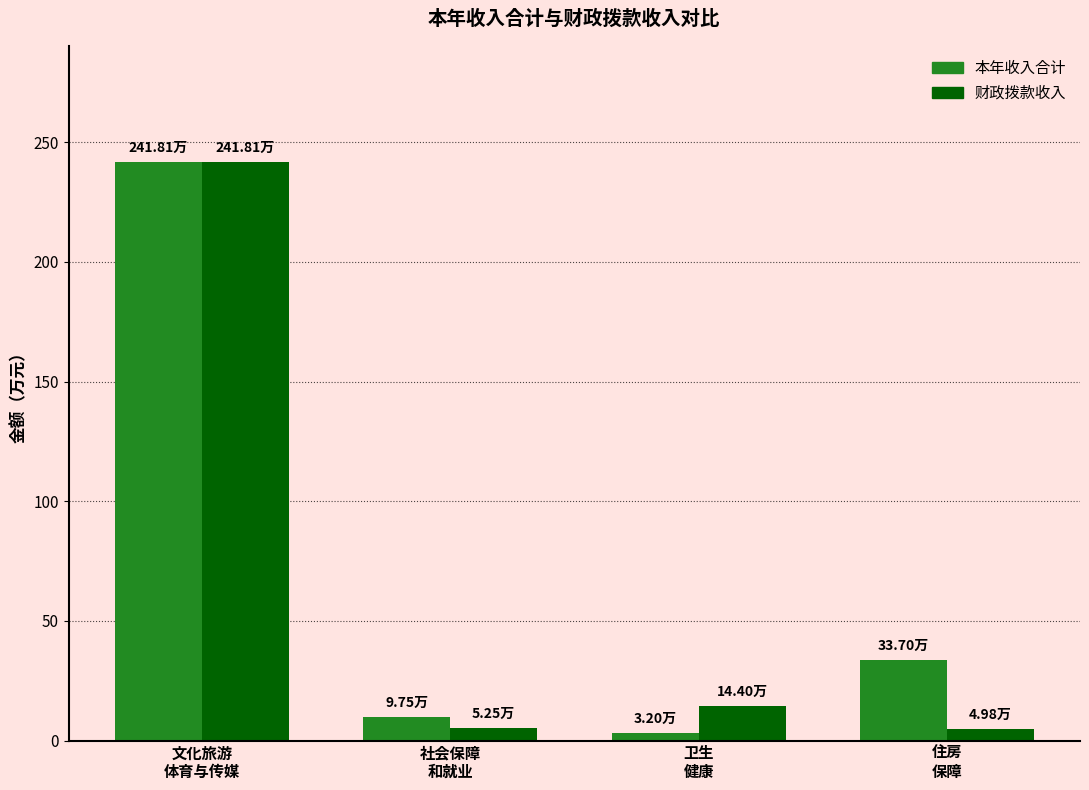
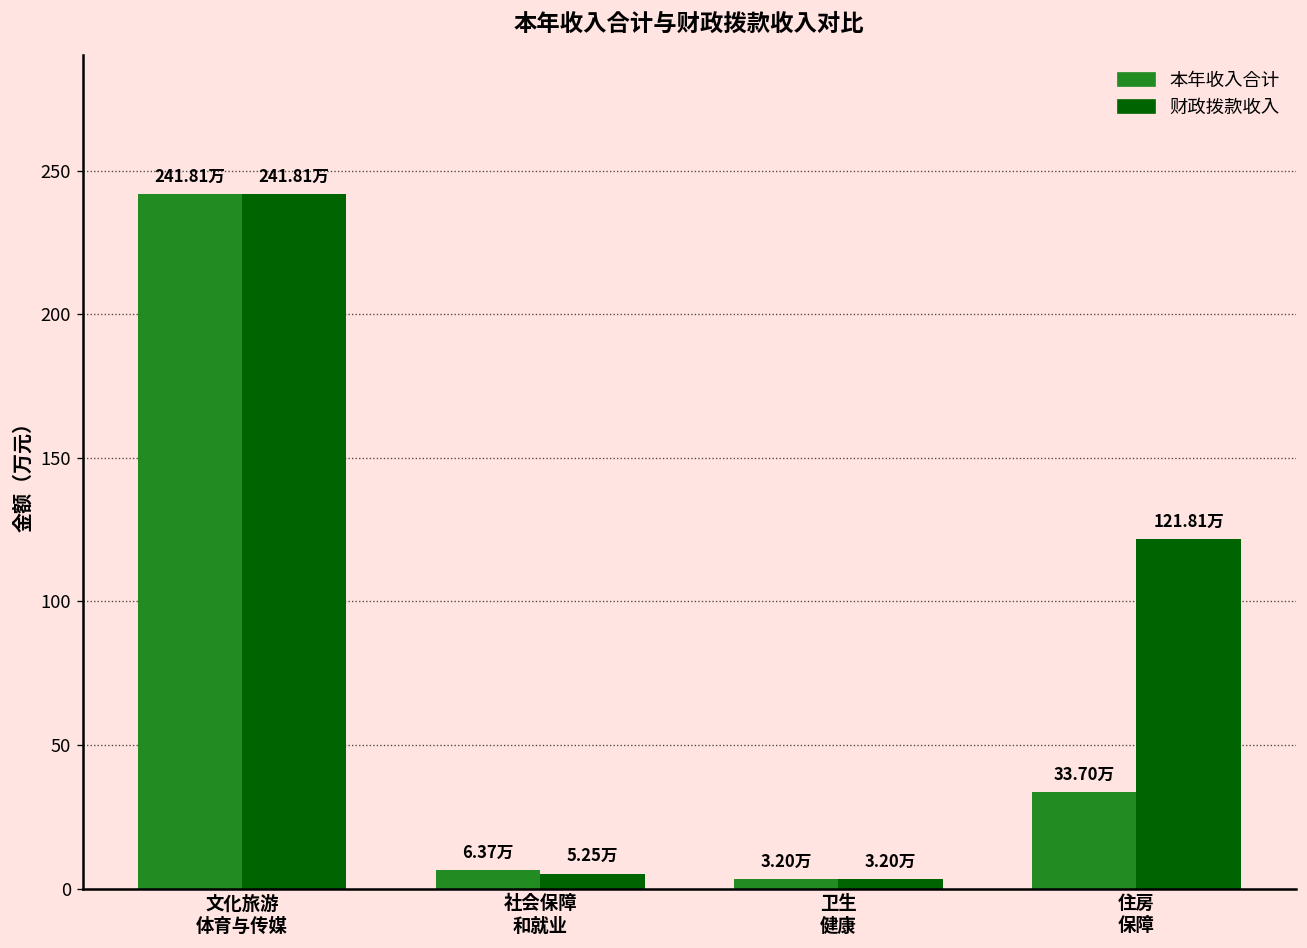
本年收入合计, 社会保障 和就业: 9.75万 -> 6.37万
财政拨款收入, 卫生 健康: 14.40万 -> 3.20万
财政拨款收入, 住房 保障: 4.98万 -> 121.81万
